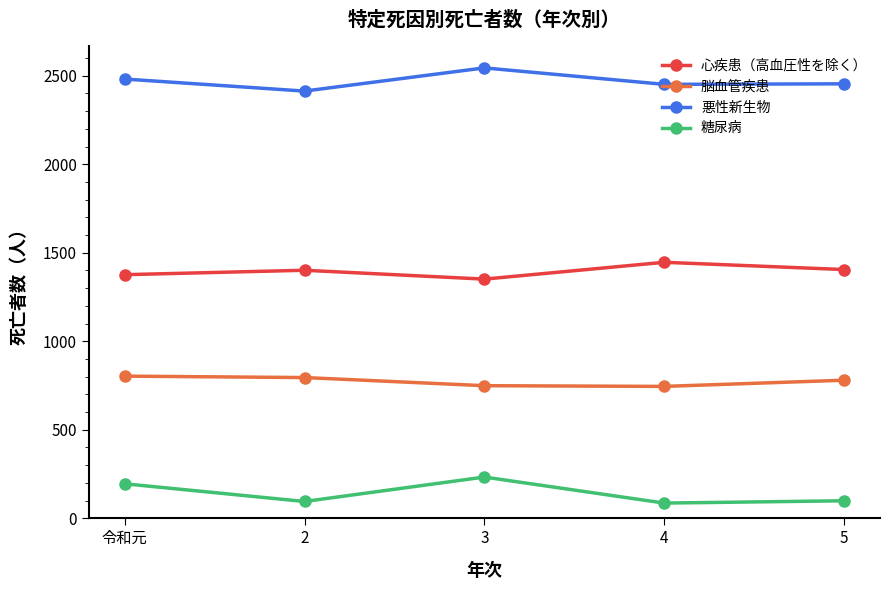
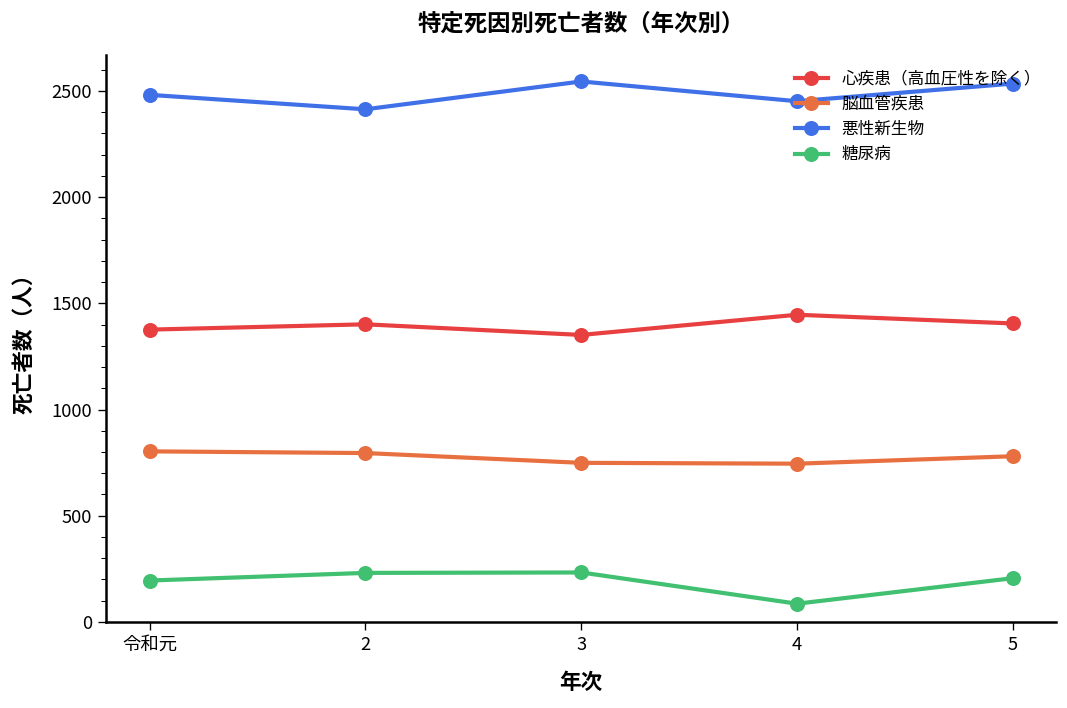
糖尿病, 2: 100 -> 230
悪性新生物, 5: 2450 -> 2530
糖尿病, 5: 100 -> 210
